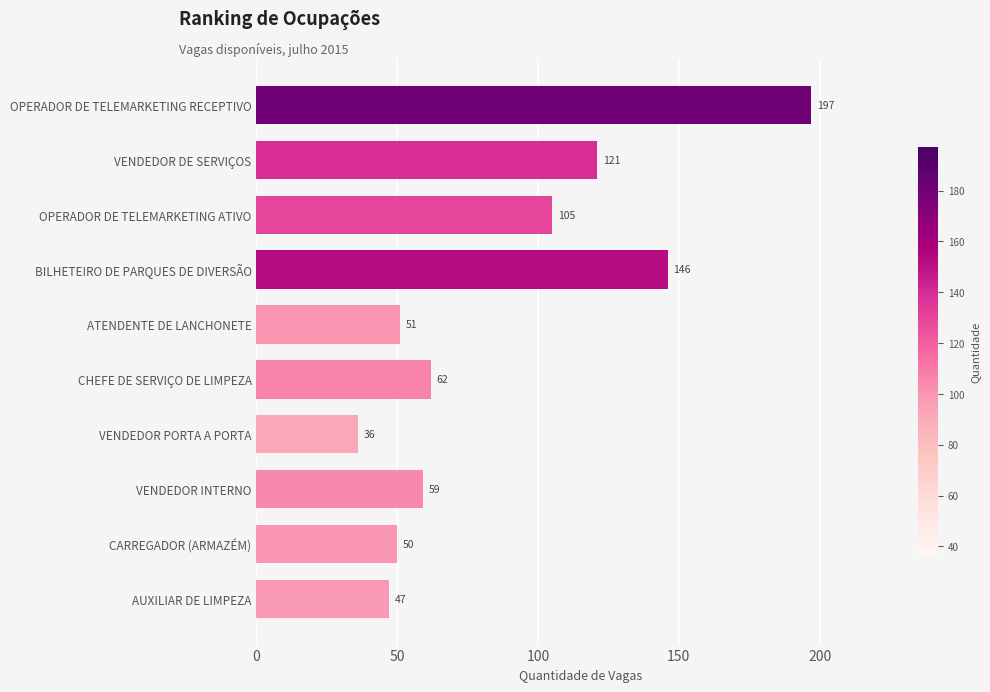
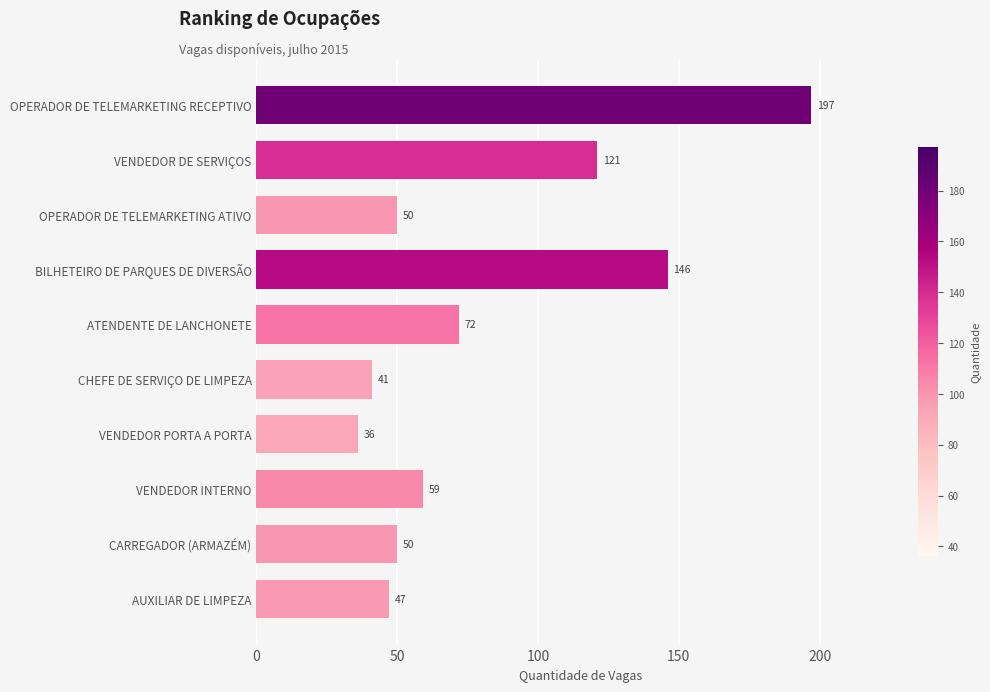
OPERADOR DE TELEMARKETING ATIVO: 105 -> 50
ATENDENTE DE LANCHONETE: 51 -> 72
CHEFE DE SERVIÇO DE LIMPEZA: 62 -> 41
